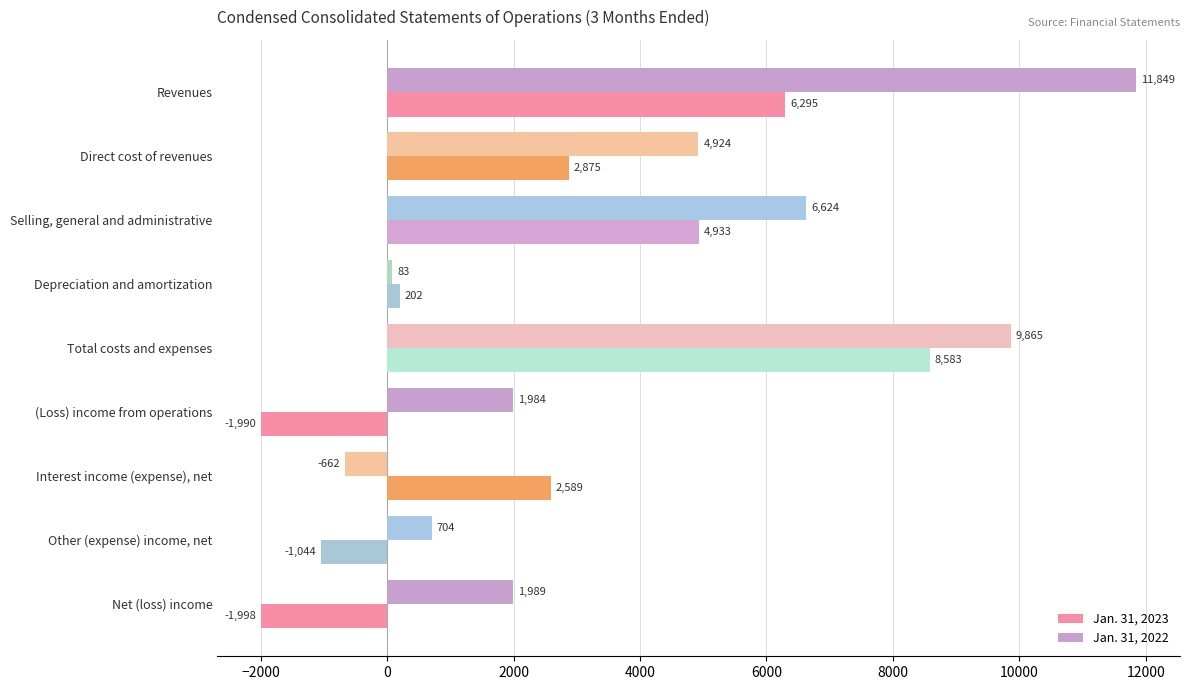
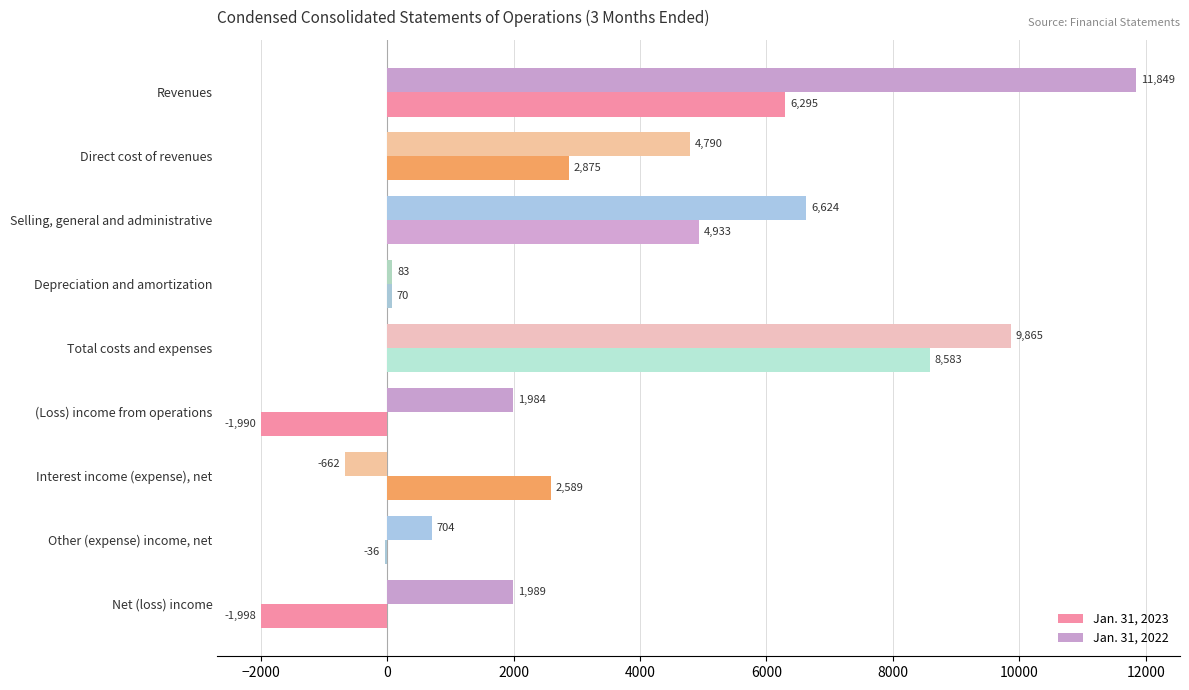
Jan. 31, 2022, Direct cost of revenues: 4,924 -> 4,790
Jan. 31, 2023, Depreciation and amortization: 202 -> 70
Jan. 31, 2023, Other (expense) income, net: -1,044 -> -36
